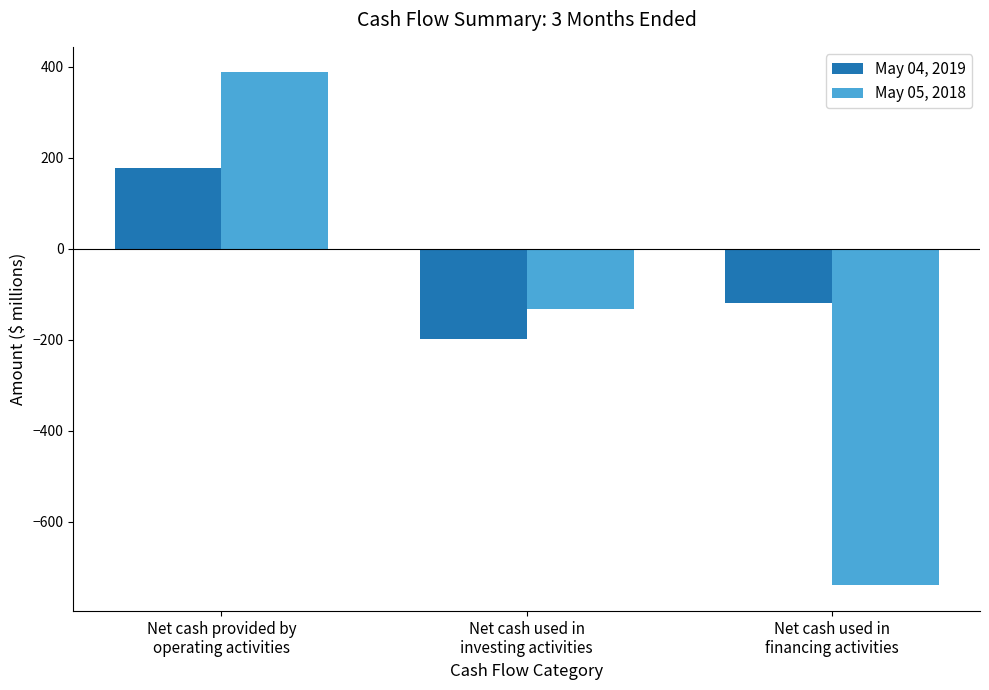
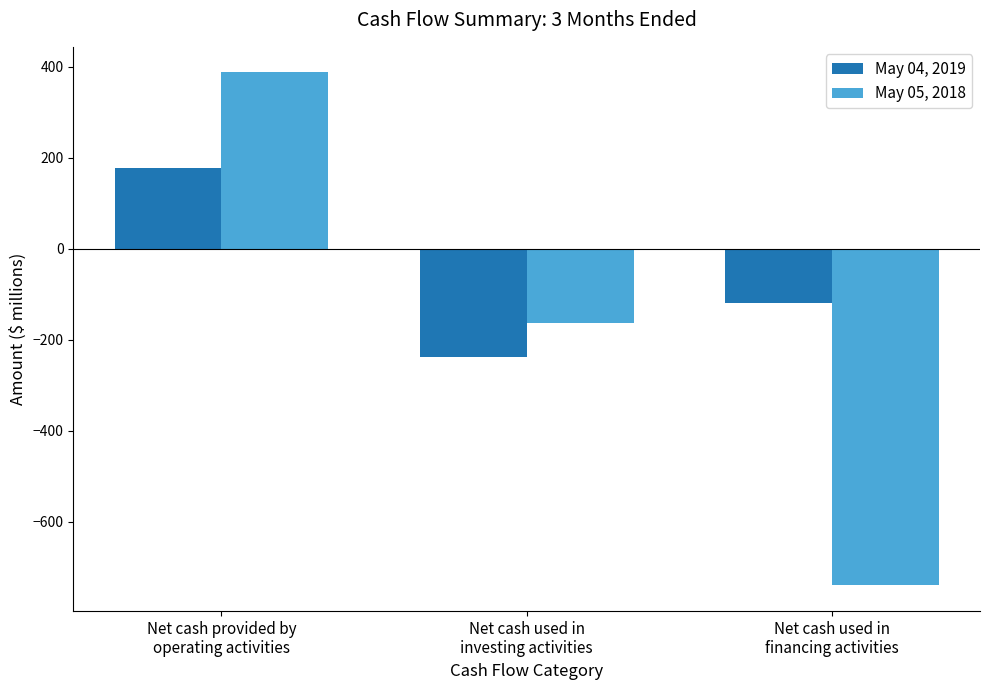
May 04, 2019, Net cash used in investing activities: -200 -> -240
May 05, 2018, Net cash used in investing activities: -130 -> -160
